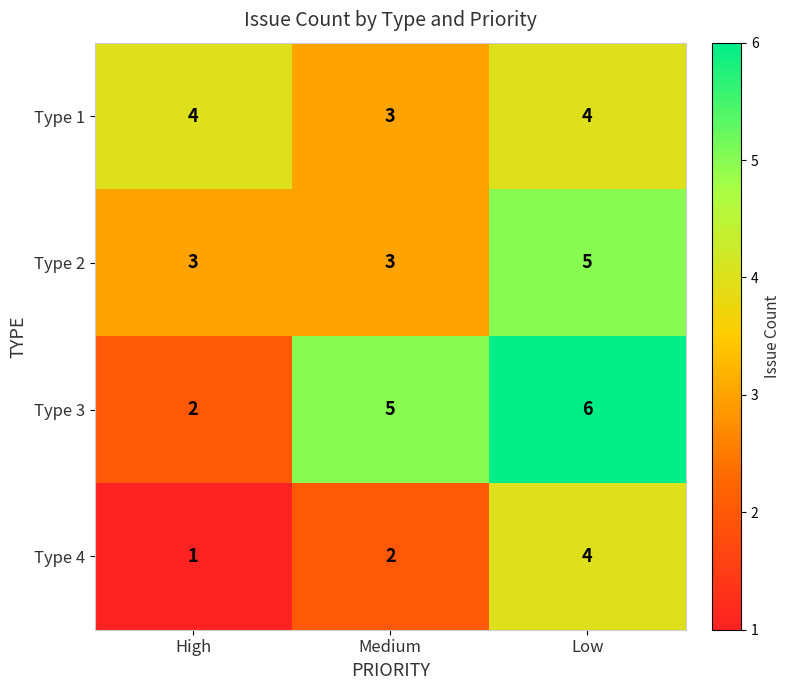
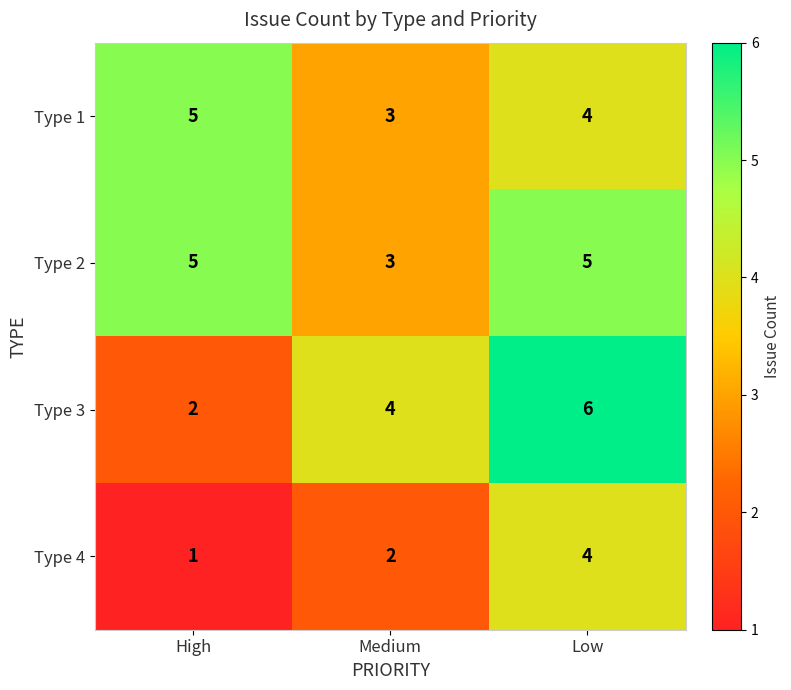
Type 1, High: 4 -> 5
Type 2, High: 3 -> 5
Type 3, Medium: 5 -> 4
